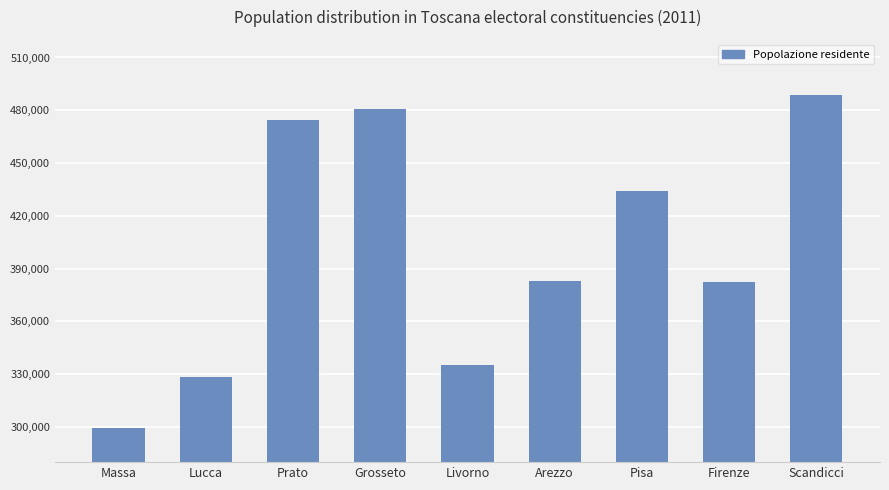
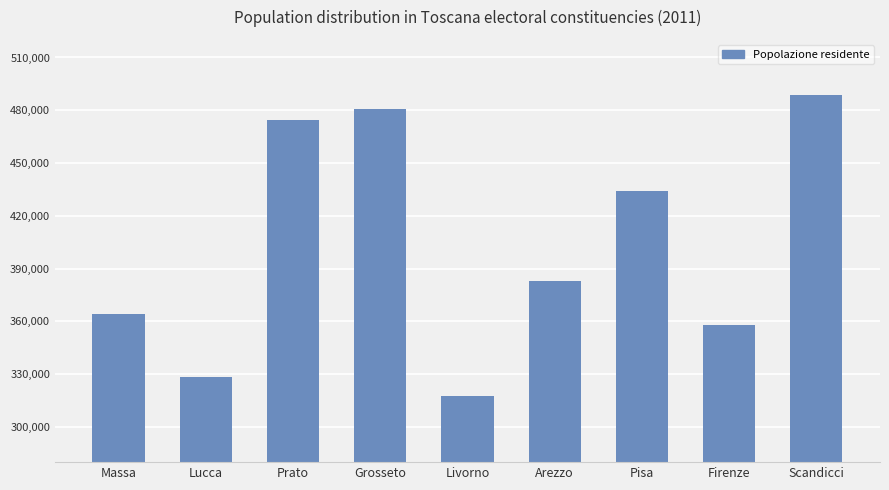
Massa: 299,000 -> 364,000
Livorno: 335,000 -> 318,000
Firenze: 382,000 -> 358,000
